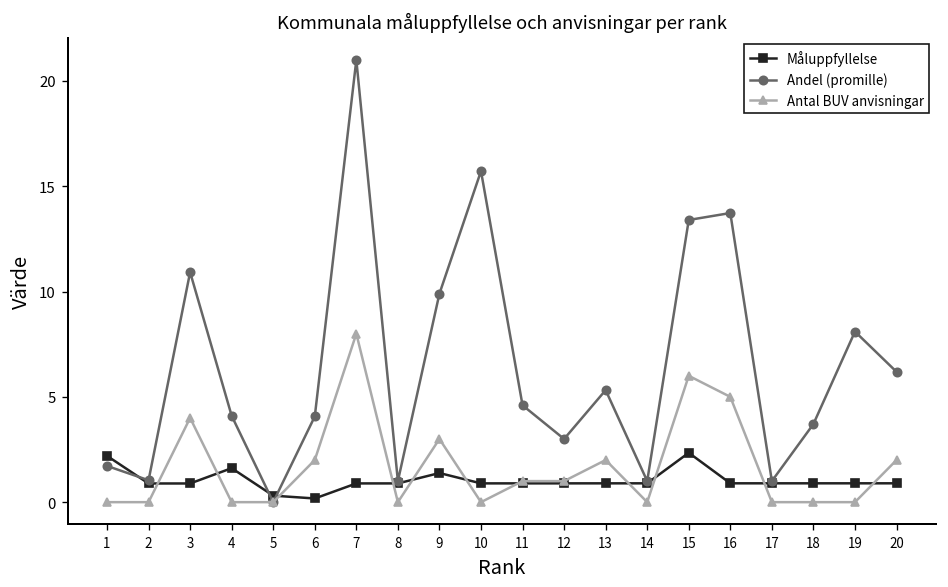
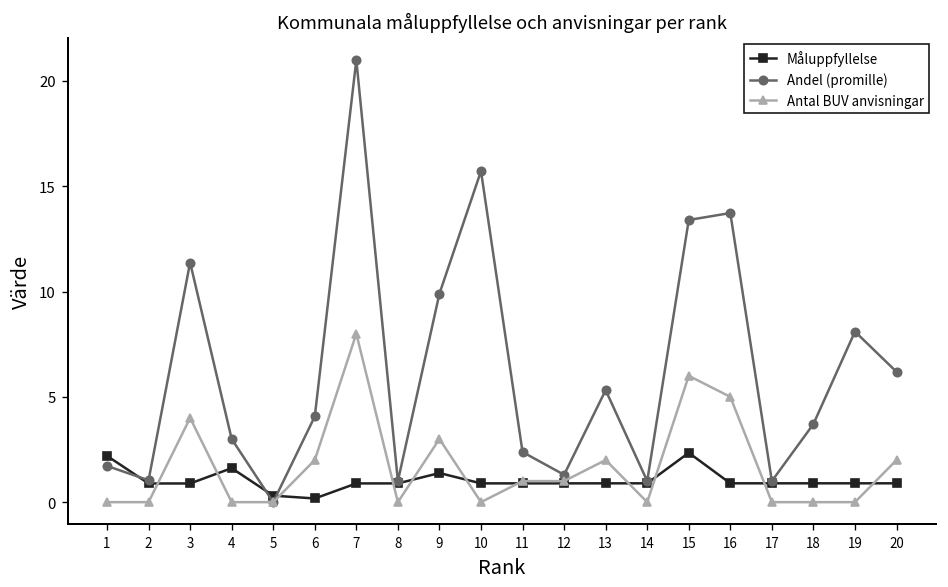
Andel (promille), 3: 10.9 -> 11.4
Andel (promille), 4: 4.1 -> 3.0
Andel (promille), 11: 4.6 -> 2.4
Andel (promille), 12: 3.0 -> 1.3
